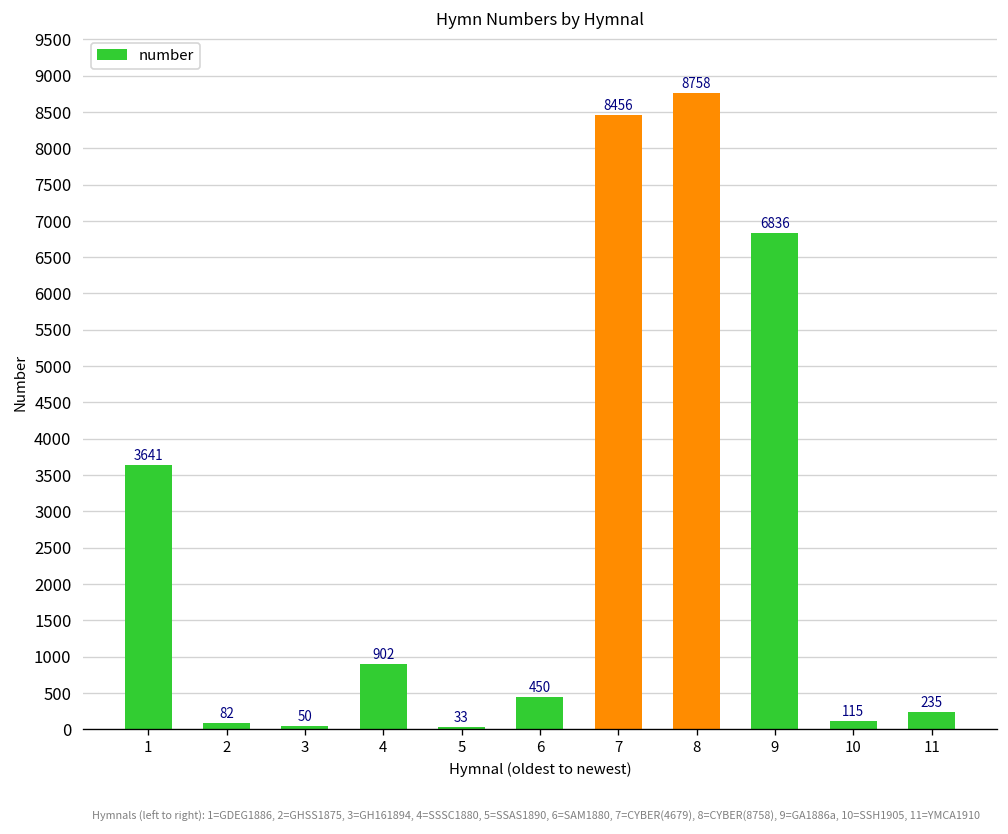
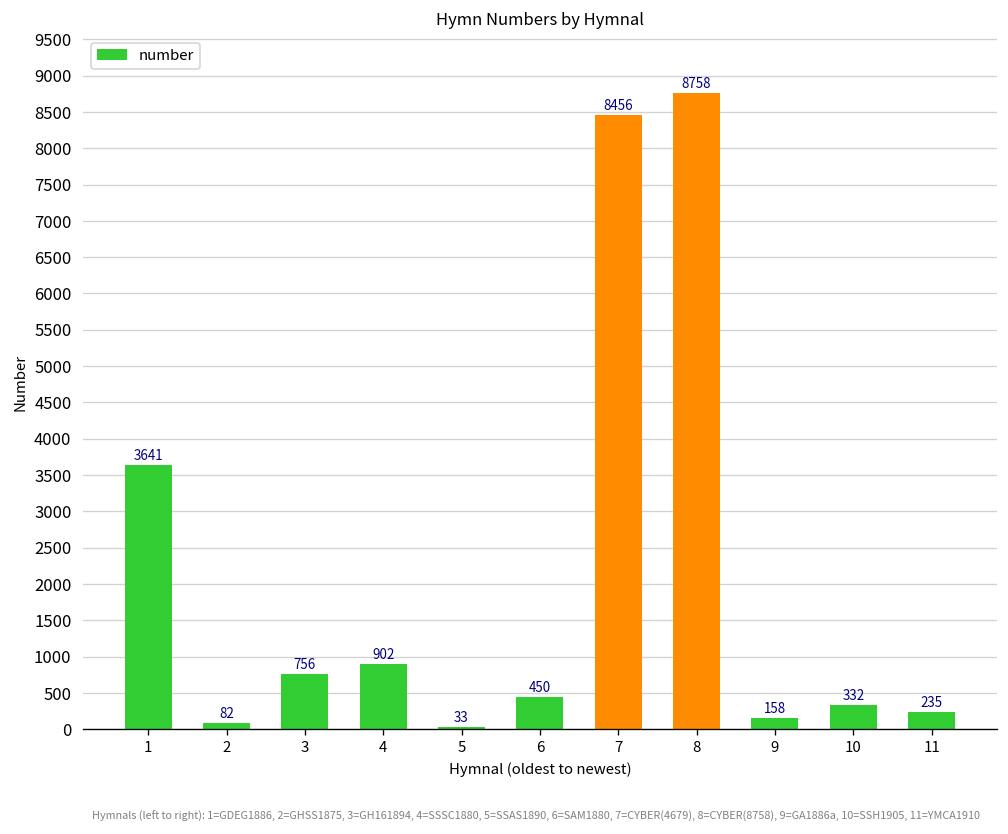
3: 50 -> 756
9: 6836 -> 158
10: 115 -> 332
